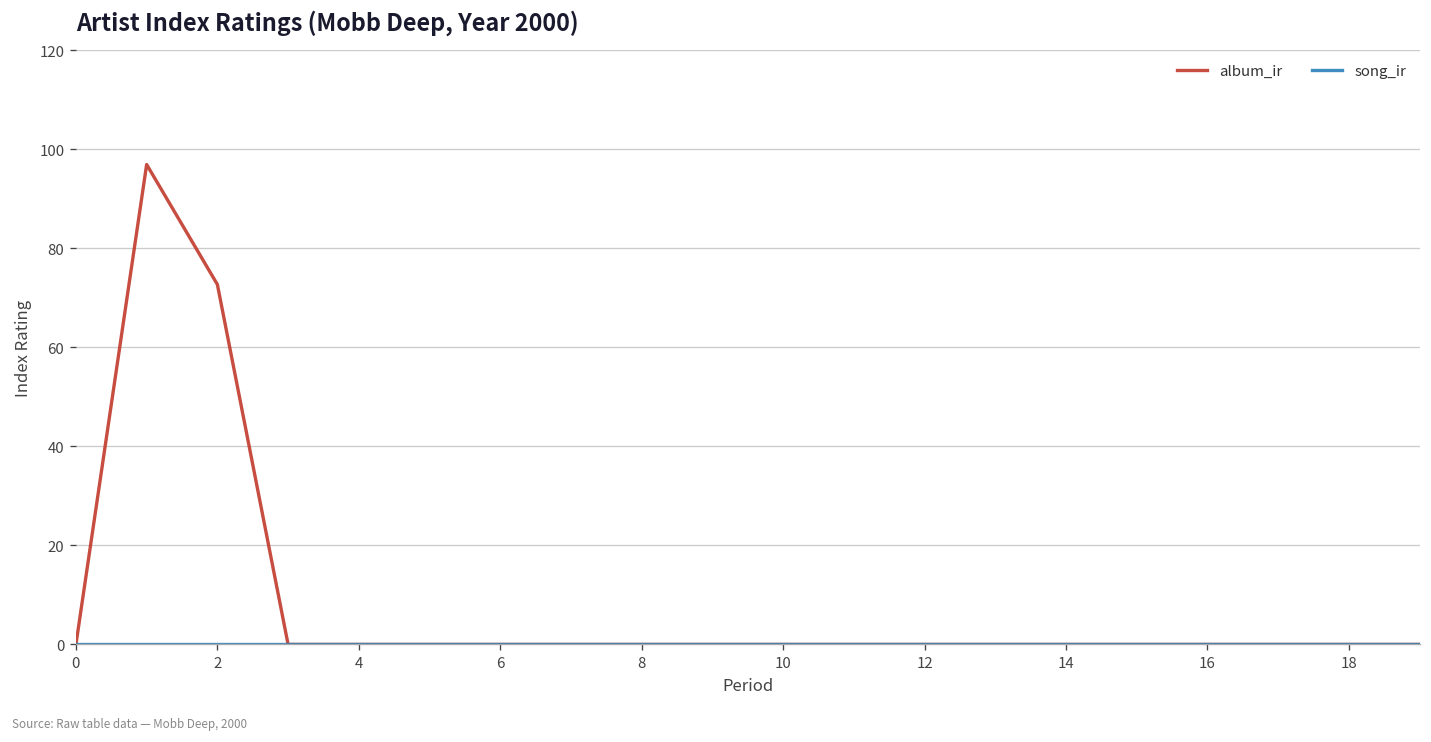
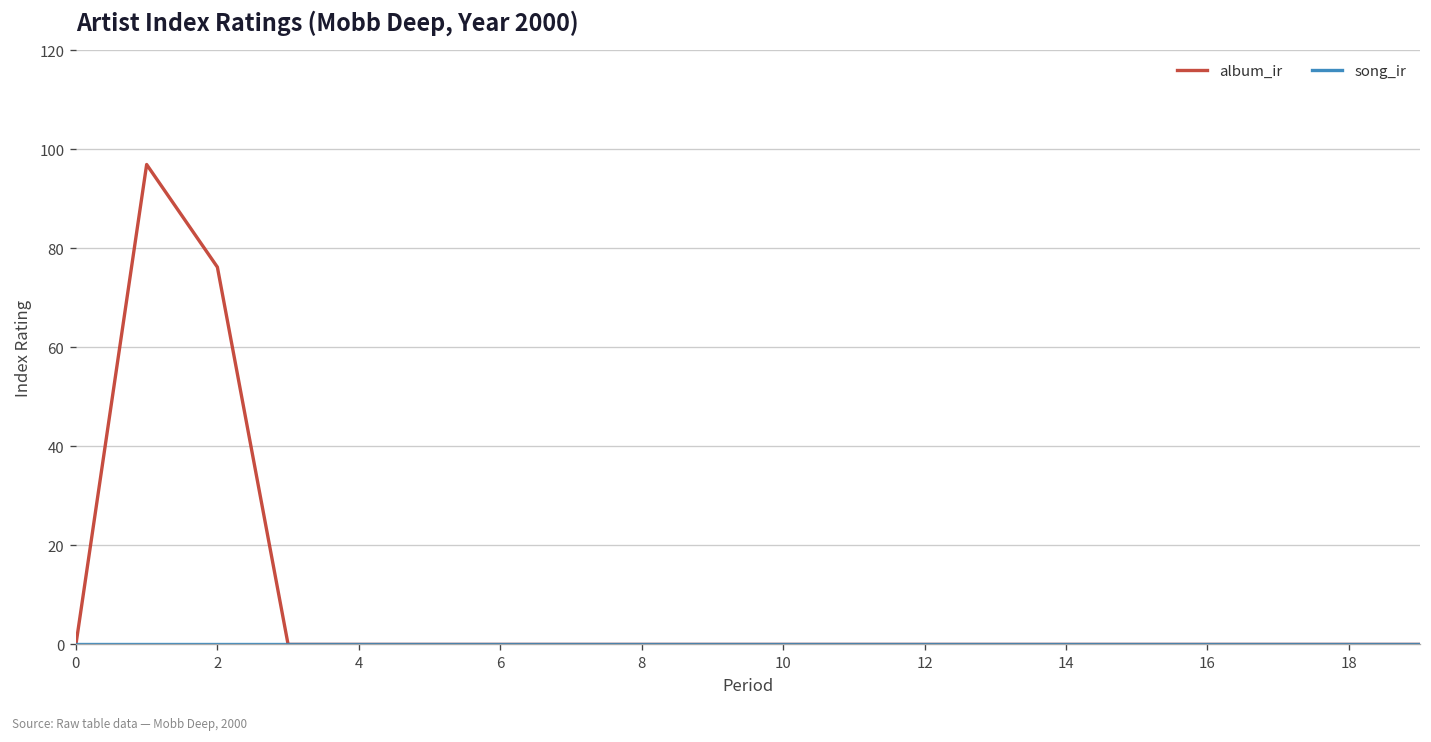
album_ir, 2: 73 -> 76
